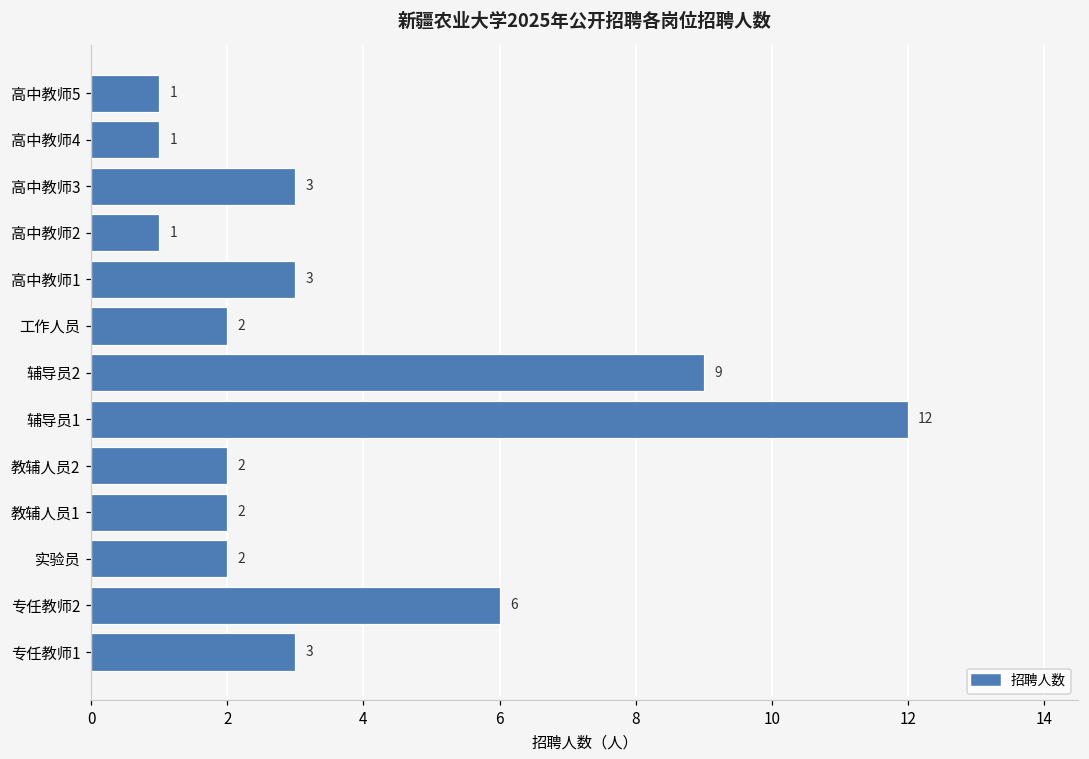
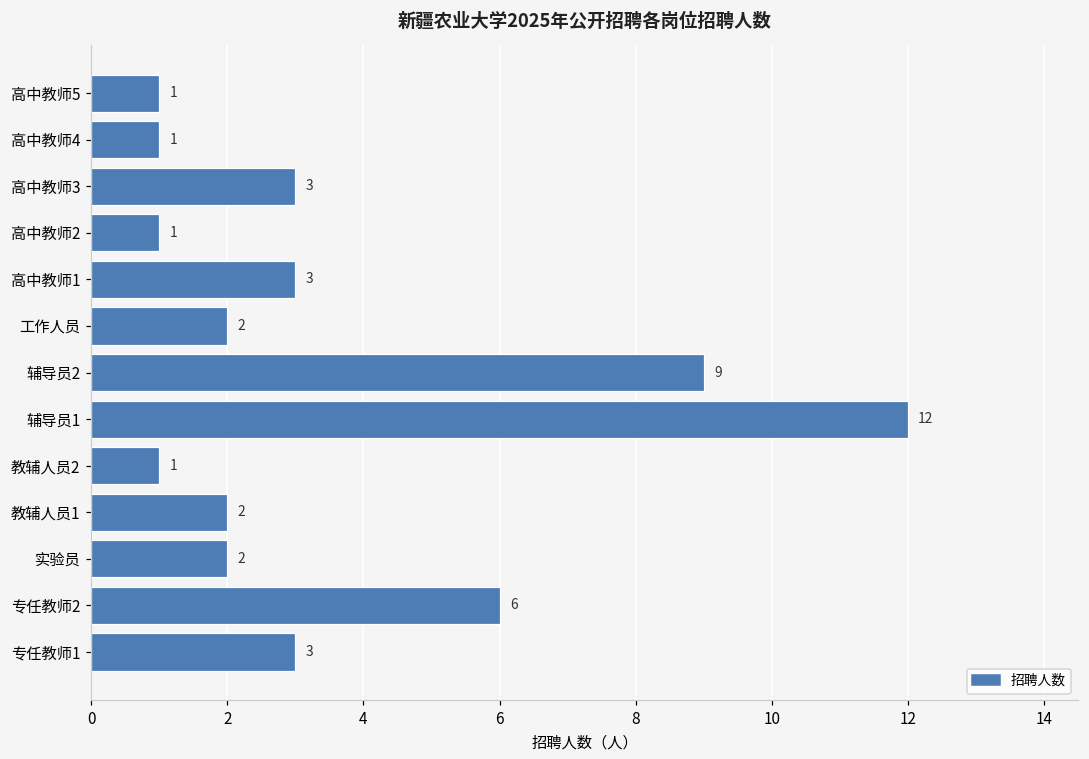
教辅人员2: 2 -> 1
